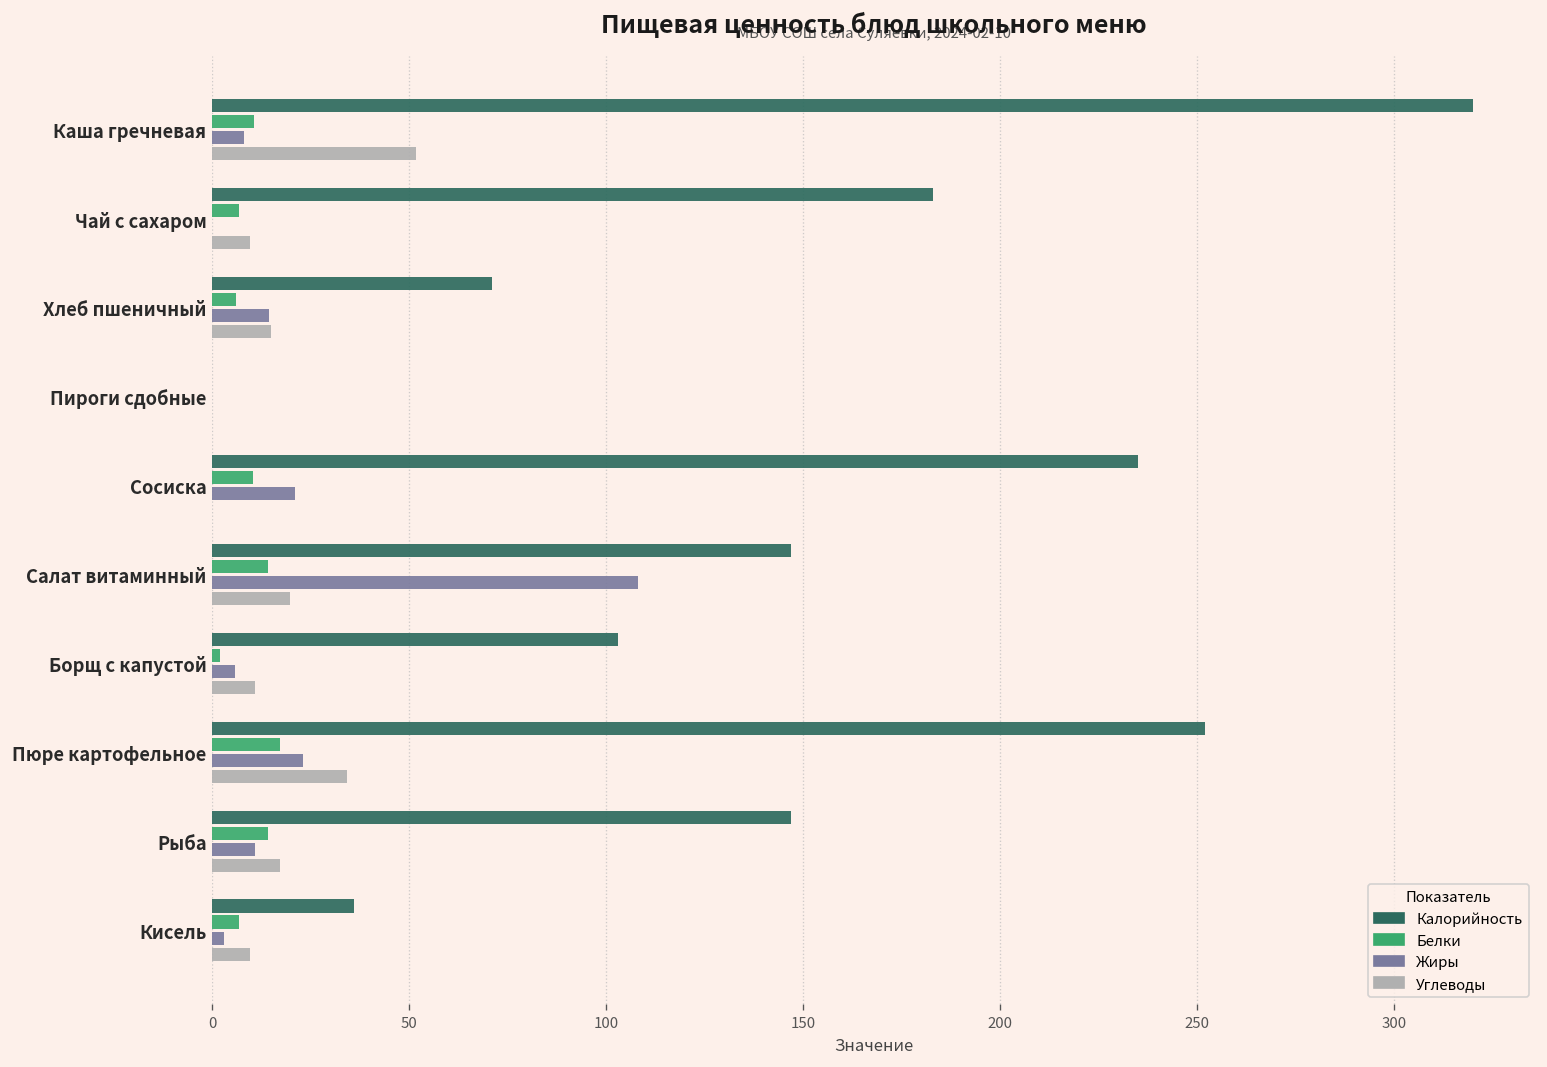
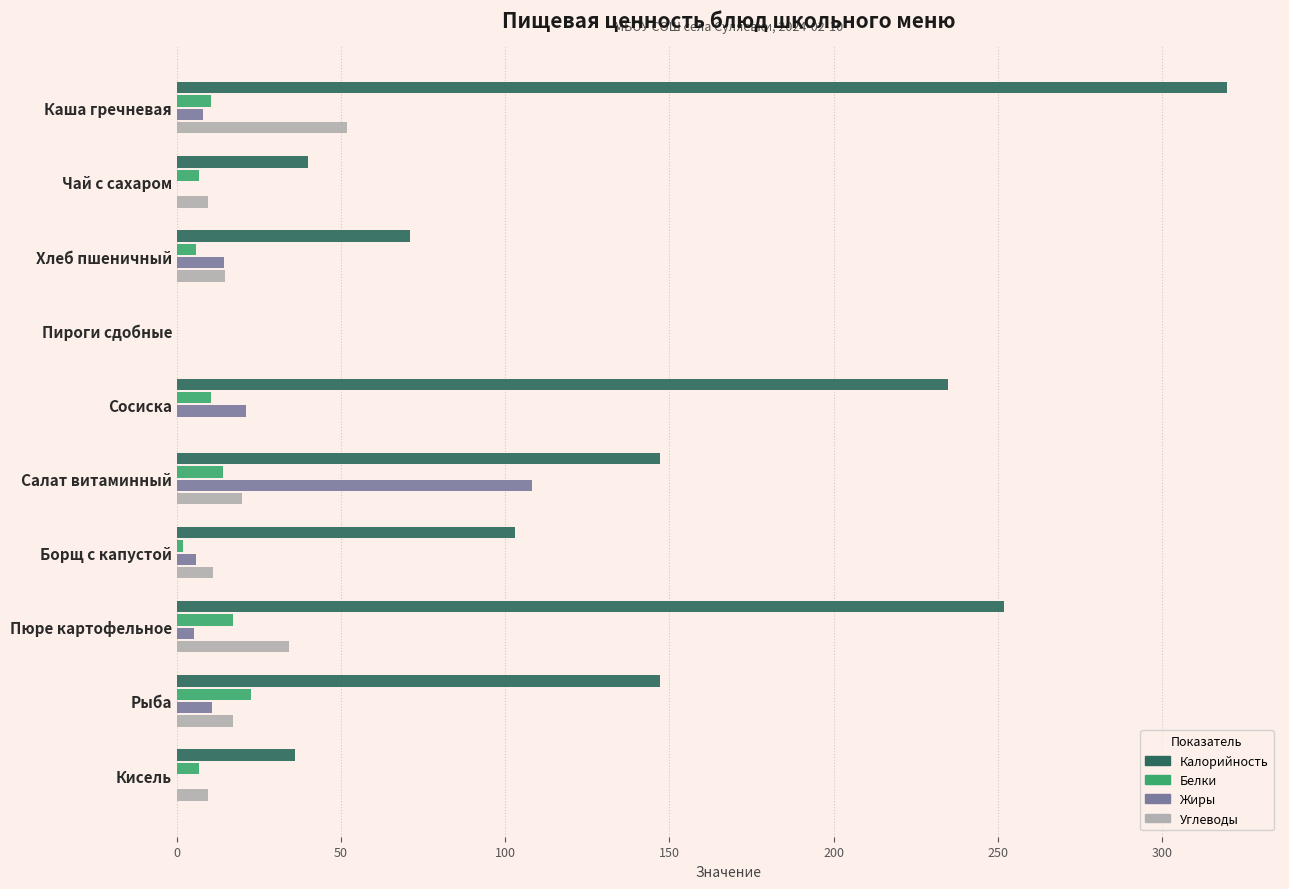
Калорийность, Чай с сахаром: 183 -> 40
Жиры, Пюре картофельное: 23 -> 5
Белки, Рыба: 14 -> 23
Жиры, Кисель: 3 -> 0
